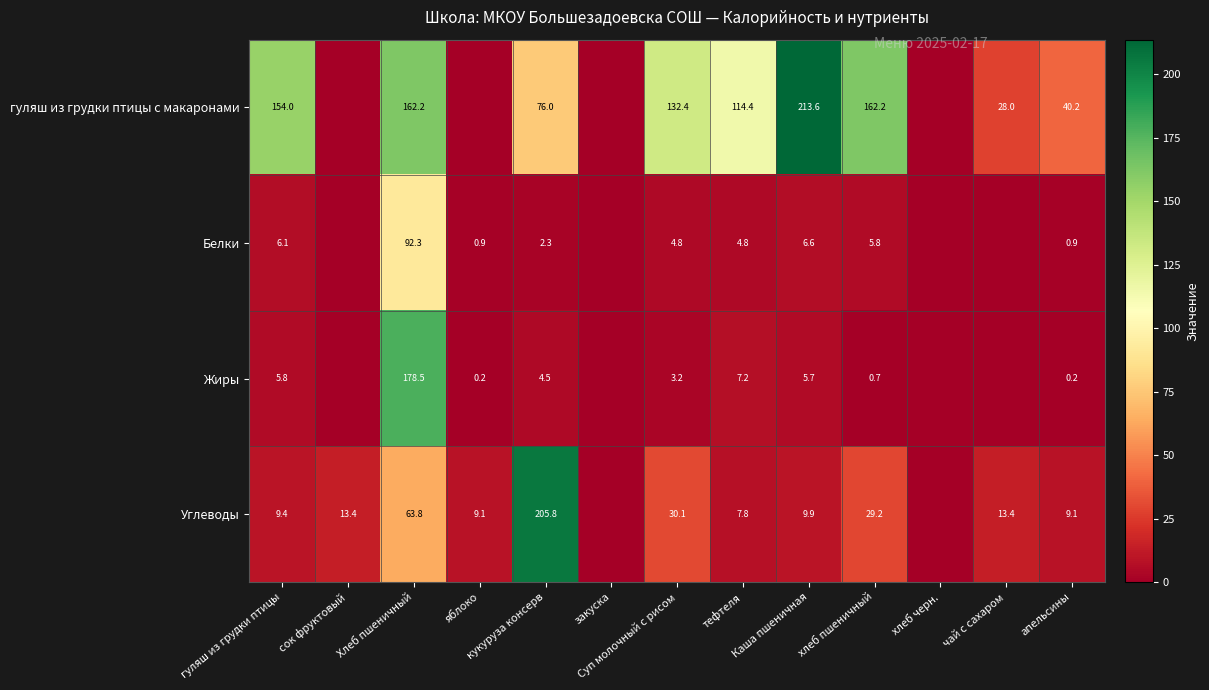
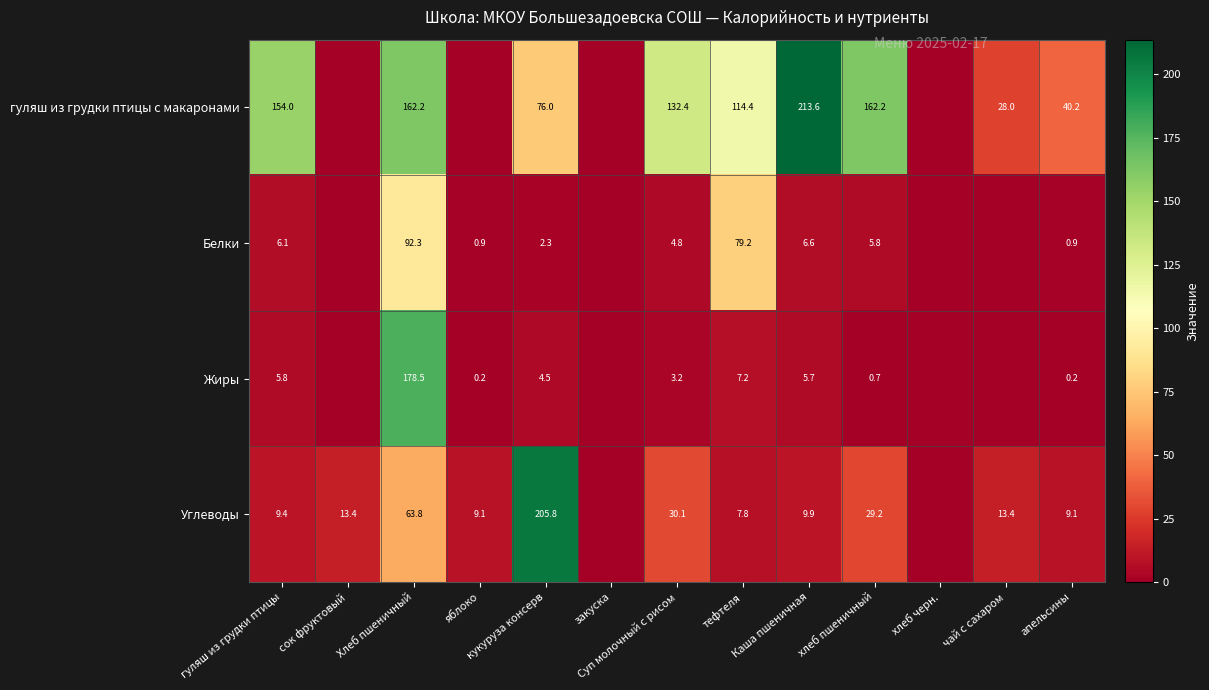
Белки, тефтеля: 4.8 -> 79.2
